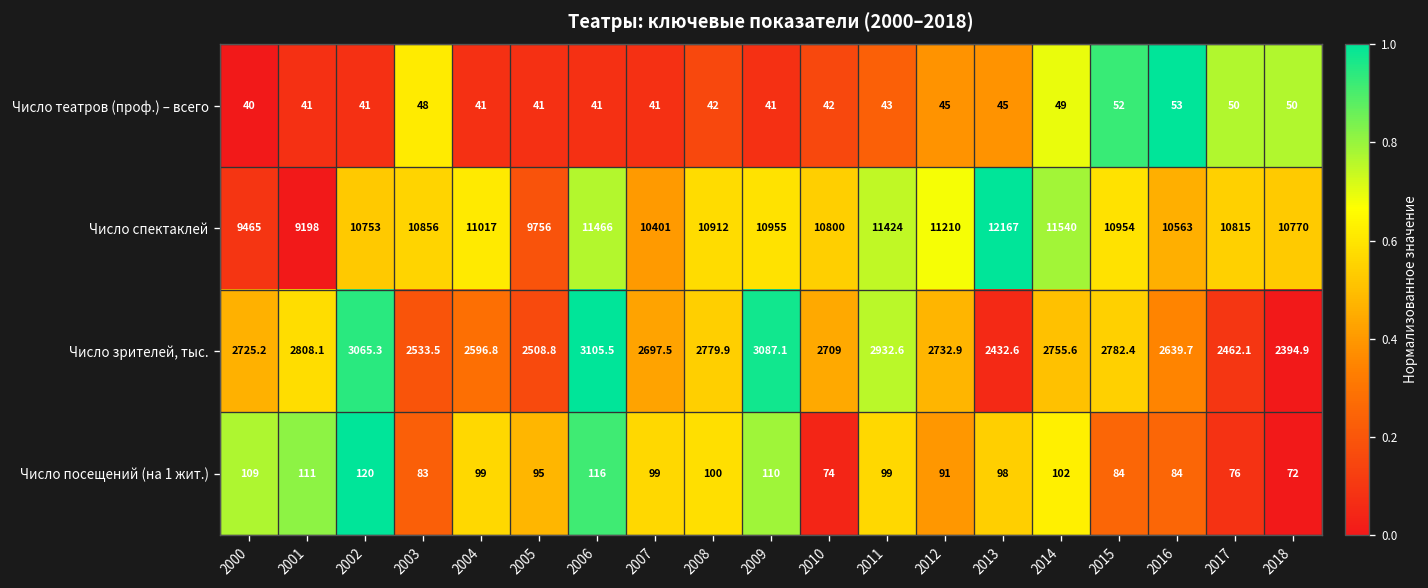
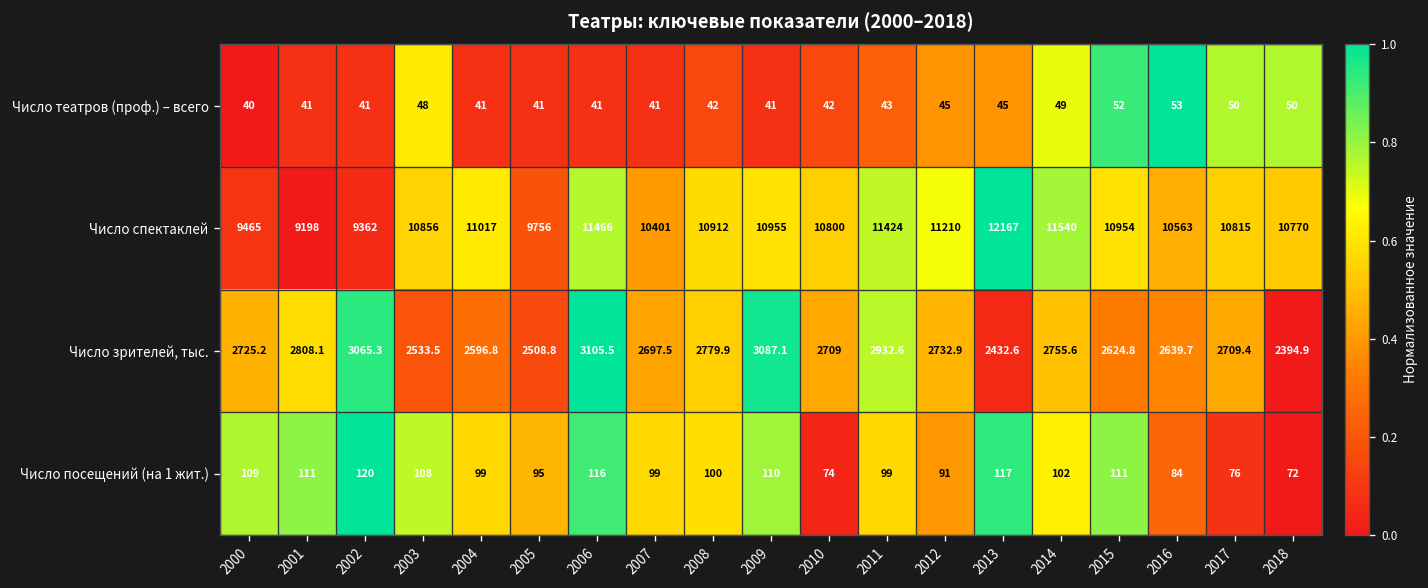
Число спектаклей, 2002: 10753 -> 9362
Число зрителей, тыс., 2015: 2782.4 -> 2624.8
Число зрителей, тыс., 2017: 2462.1 -> 2709.4
Число посещений (на 1 жит.), 2003: 83 -> 108
Число посещений (на 1 жит.), 2013: 98 -> 117
Число посещений (на 1 жит.), 2015: 84 -> 111
